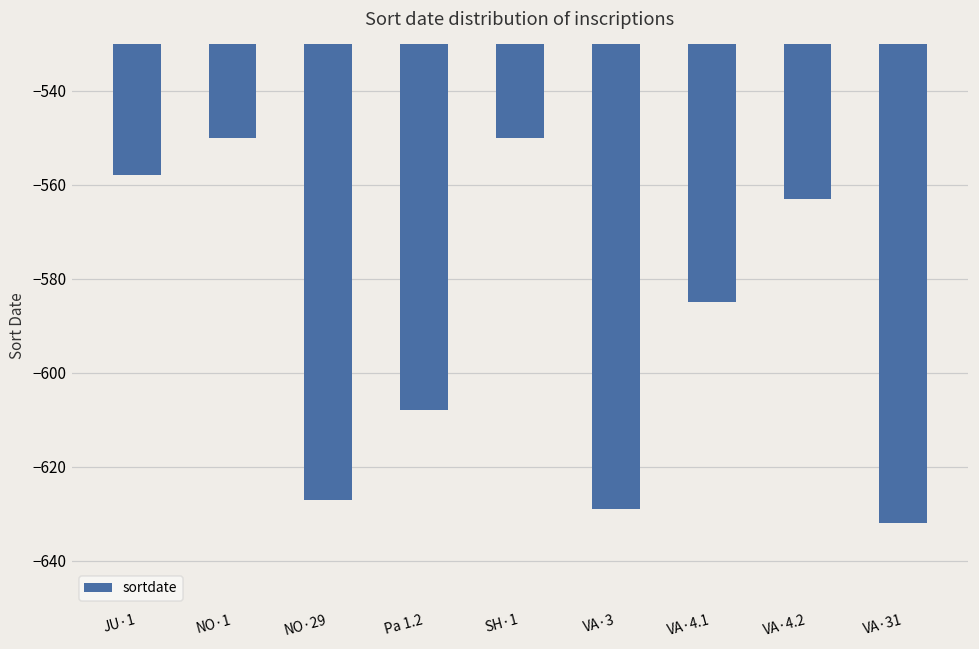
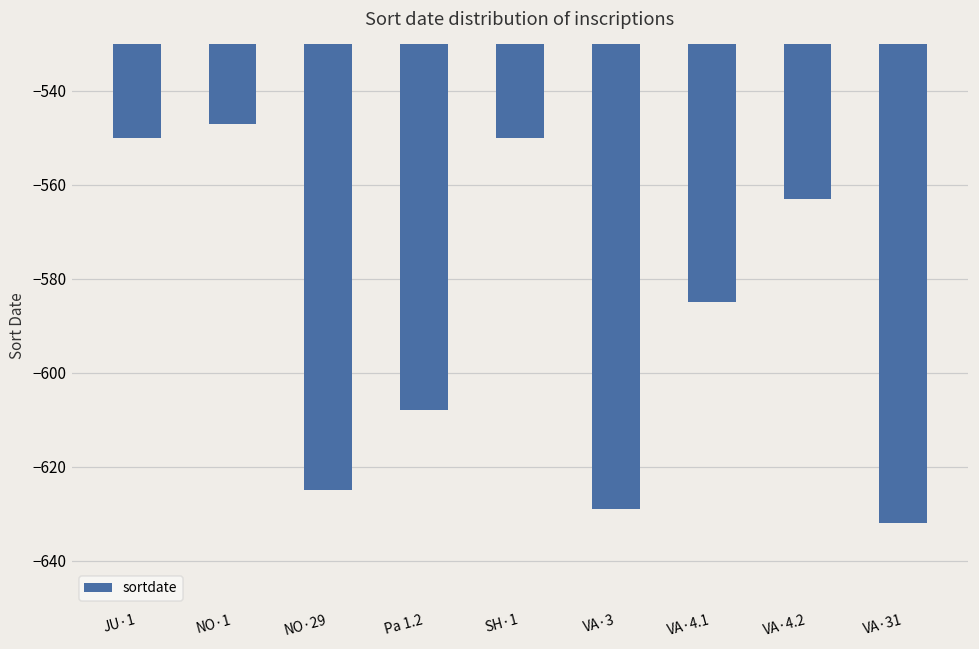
JU·1: -558 -> -550
NO·1: -550 -> -547
NO·29: -627 -> -625
